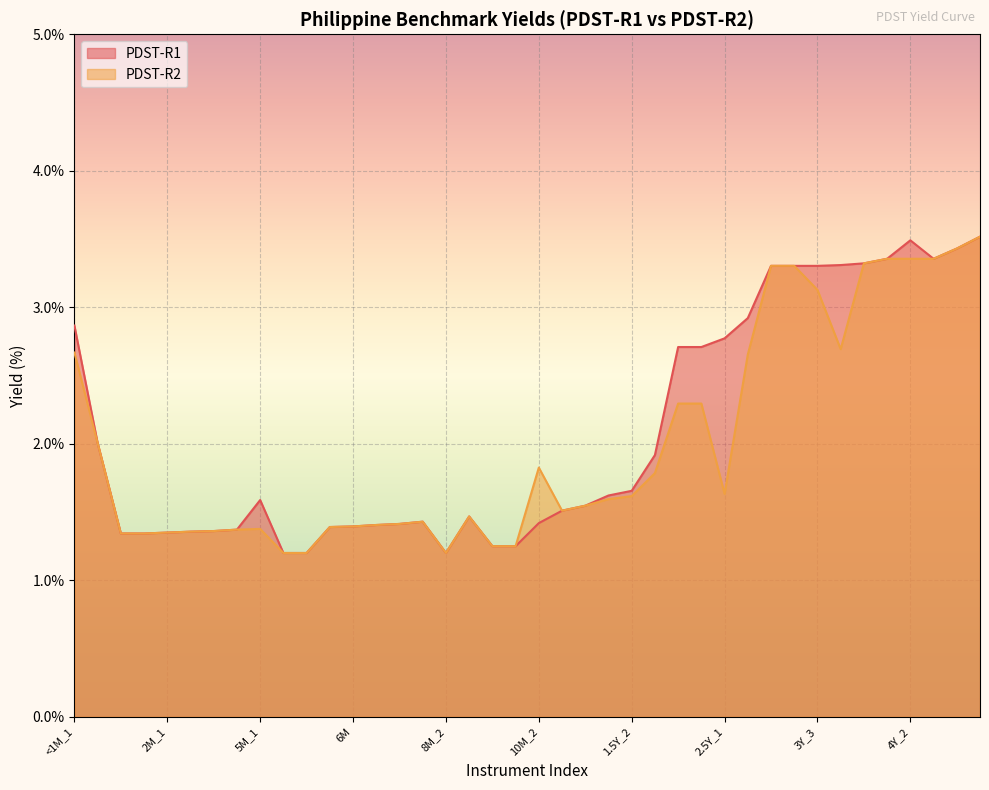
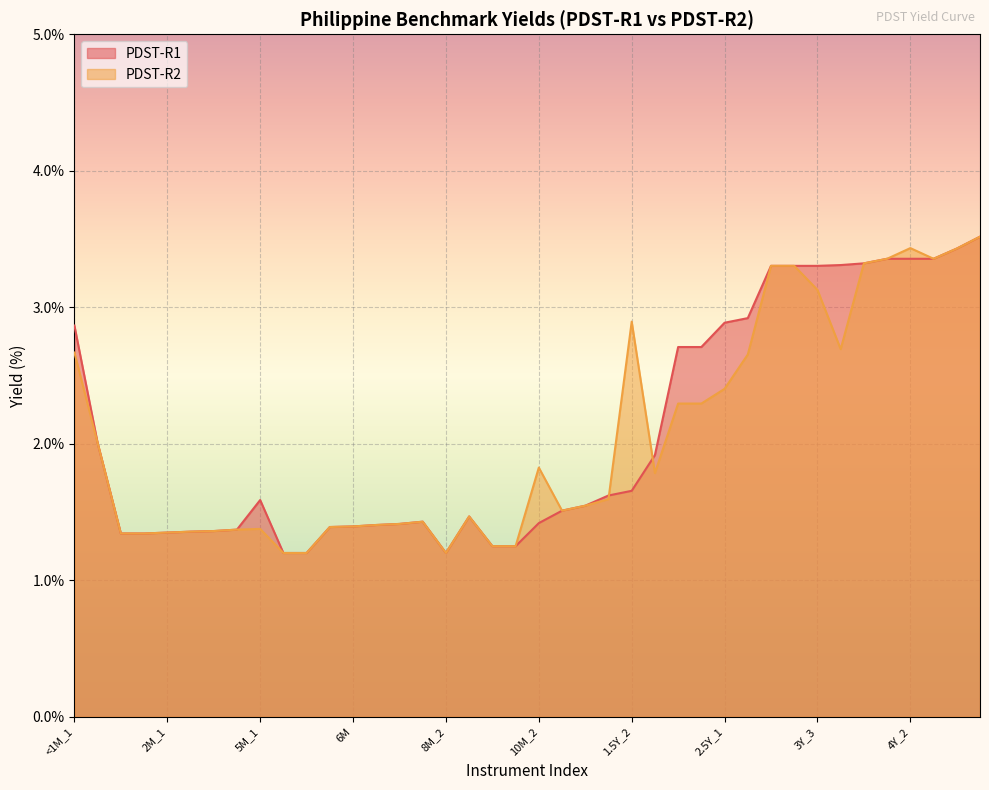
PDST-R2, 1.5Y_2: 1.62% -> 2.90%
PDST-R1, 2.5Y_1: 2.77% -> 2.89%
PDST-R2, 2.5Y_1: 1.63% -> 2.40%
PDST-R1, 4Y_2: 3.49% -> 3.36%
PDST-R2, 4Y_2: 3.36% -> 3.43%
